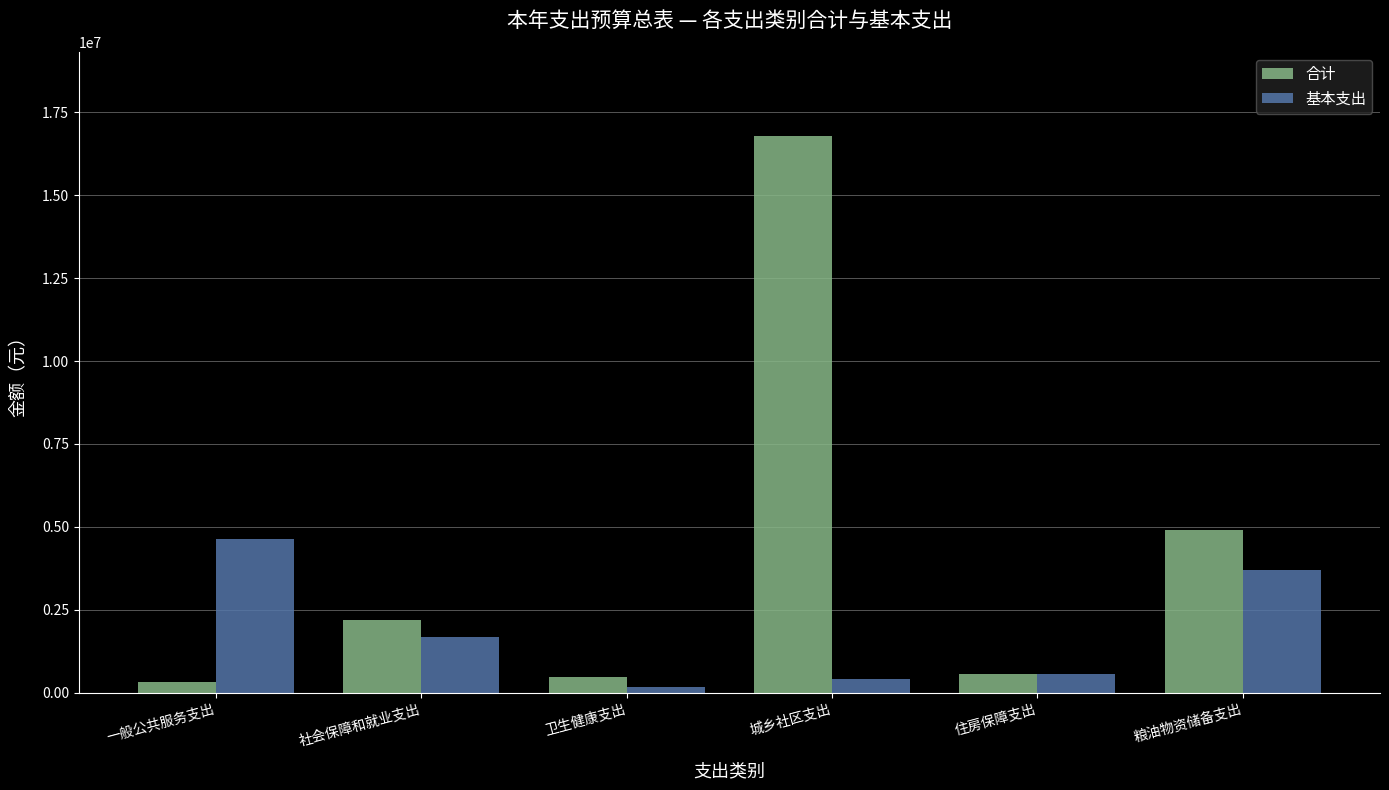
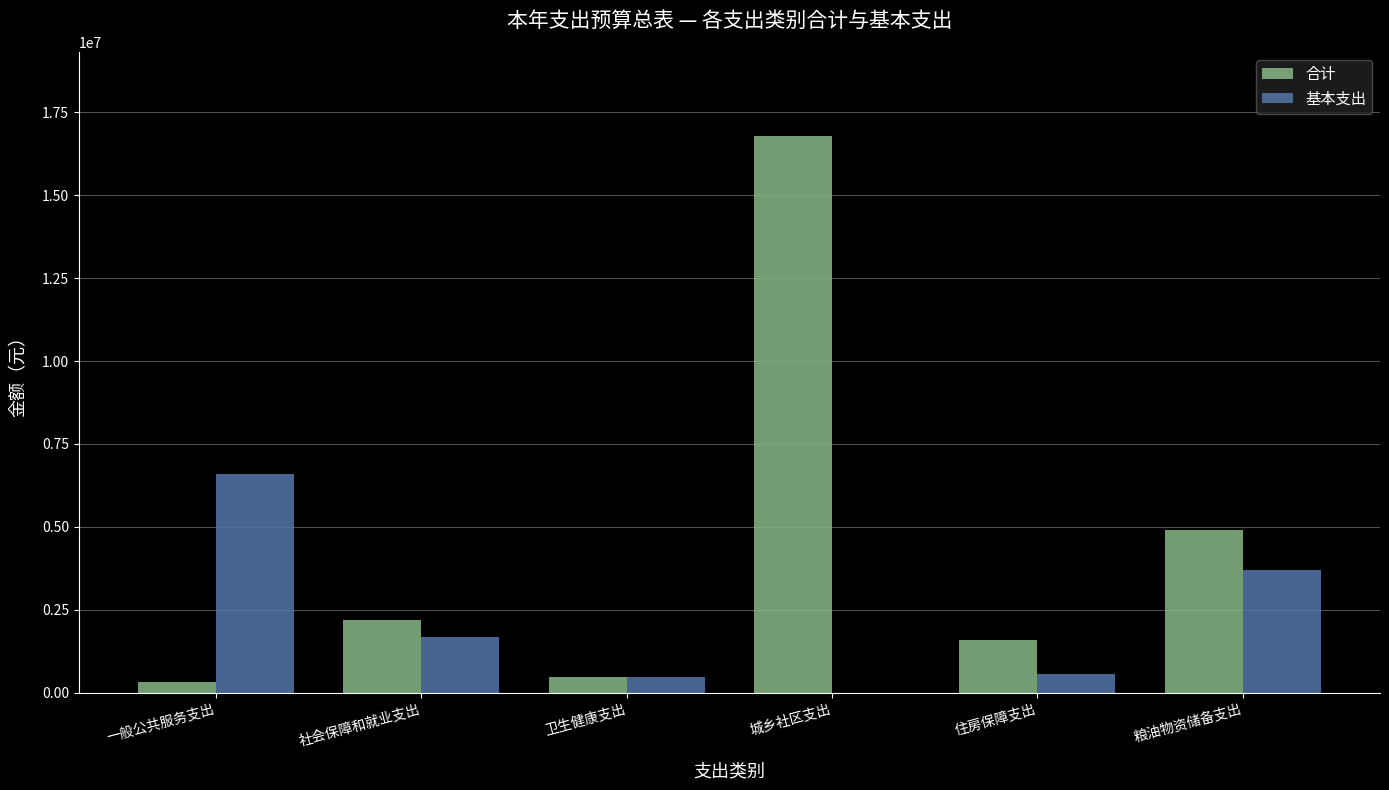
基本支出, 一般公共服务支出: 4600000 -> 6600000
基本支出, 卫生健康支出: 200000 -> 500000
基本支出, 城乡社区支出: 400000 -> 0
合计, 住房保障支出: 600000 -> 1600000
